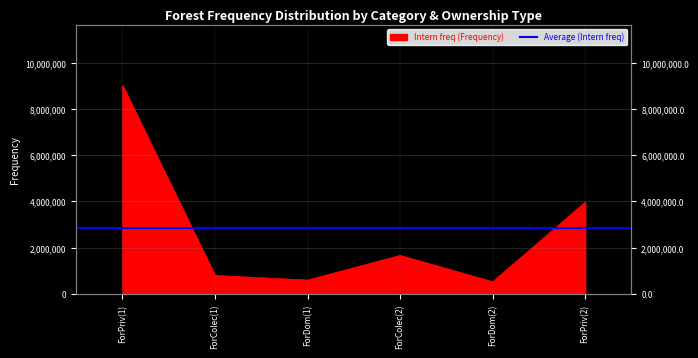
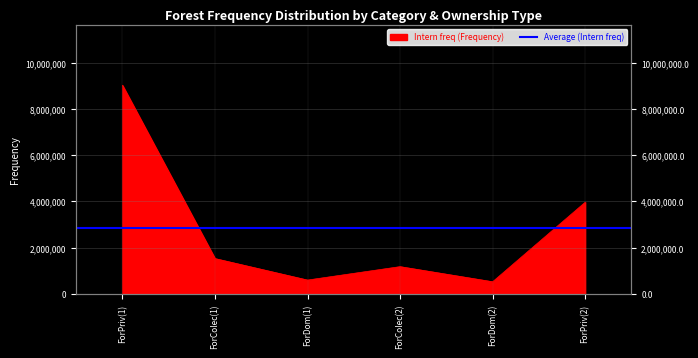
ForColec(1): 800,000 -> 1,500,000
ForColec(2): 1,700,000 -> 1,200,000
